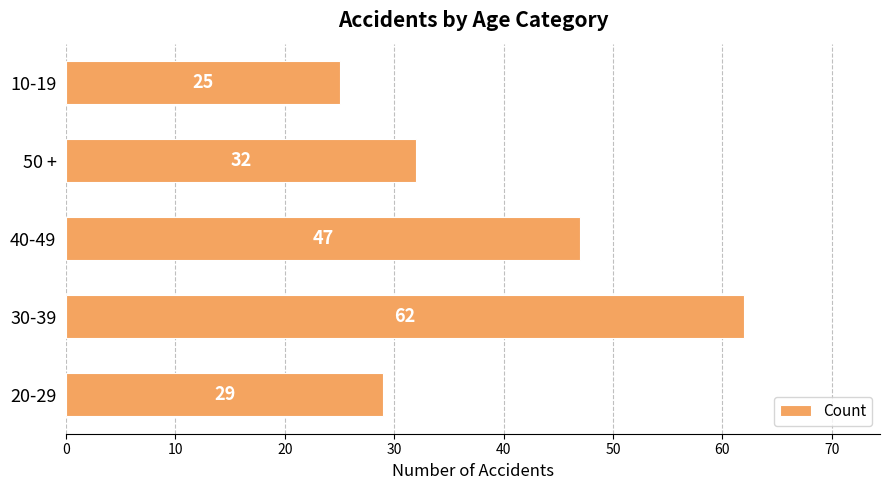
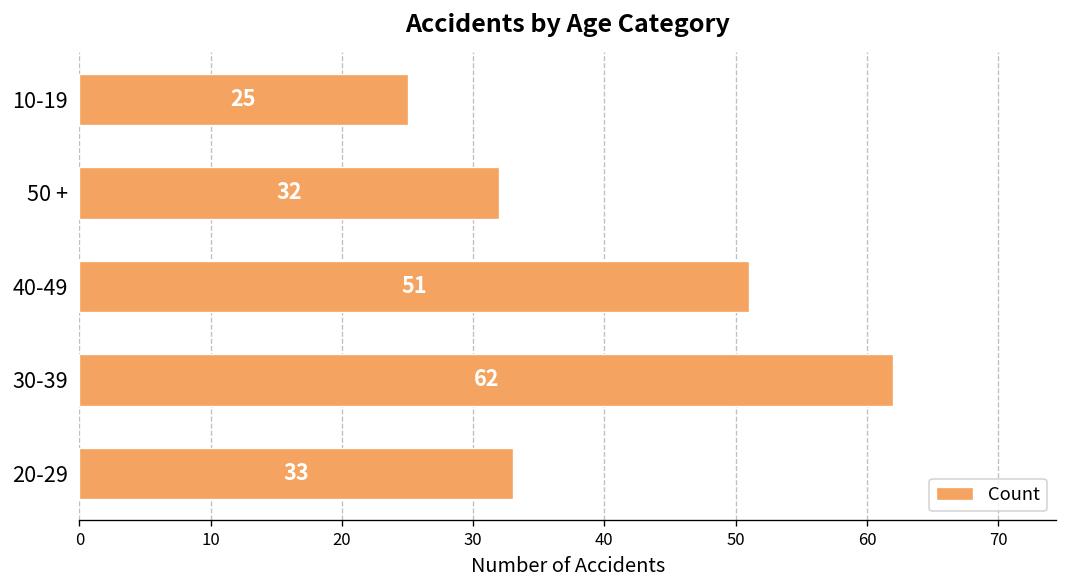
40-49: 47 -> 51
20-29: 29 -> 33
